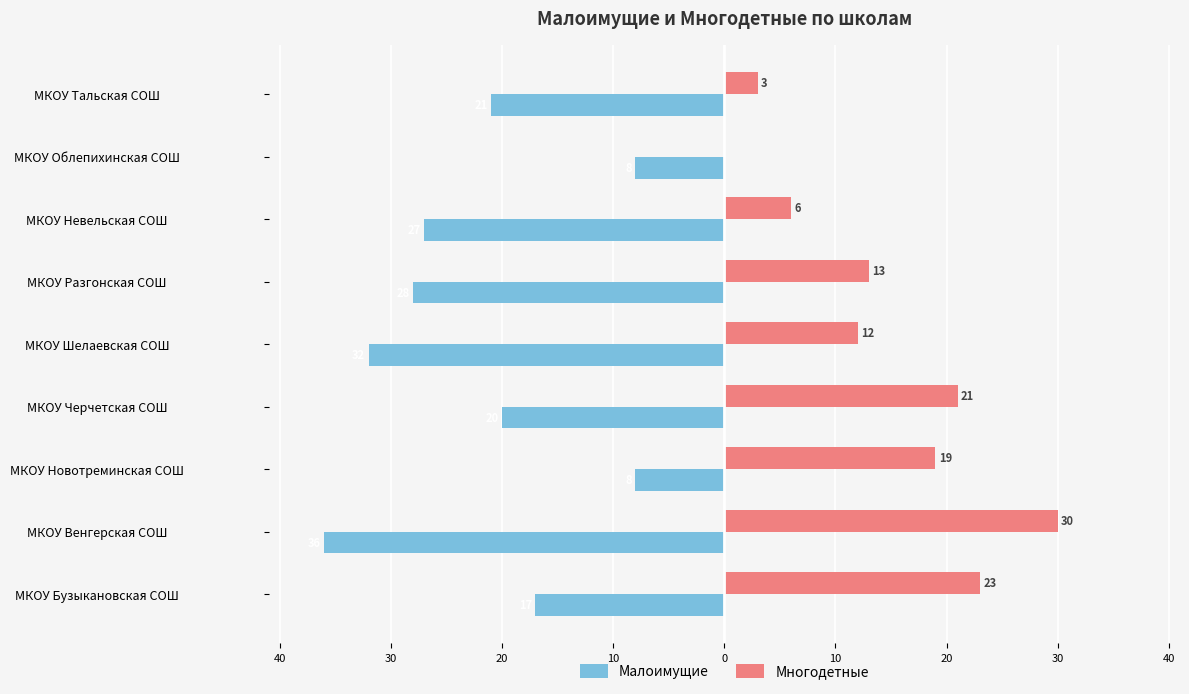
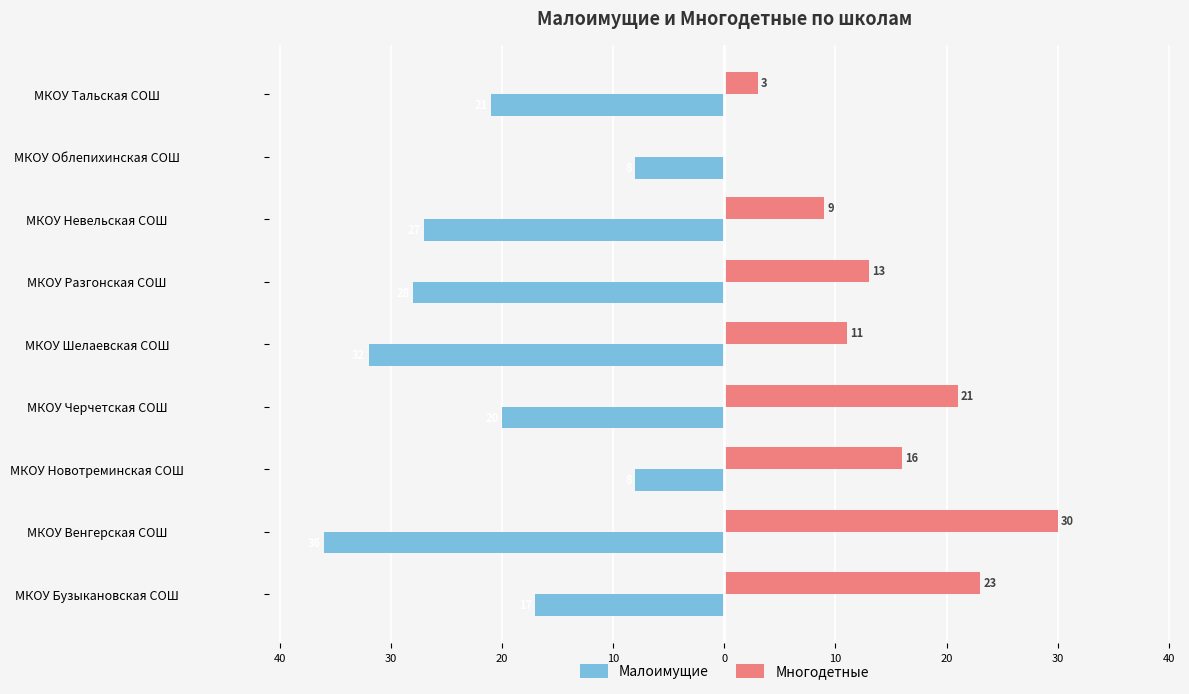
Многодетные, МКОУ Невельская СОШ: 6 -> 9
Многодетные, МКОУ Шелаевская СОШ: 12 -> 11
Многодетные, МКОУ Новотреминская СОШ: 19 -> 16
